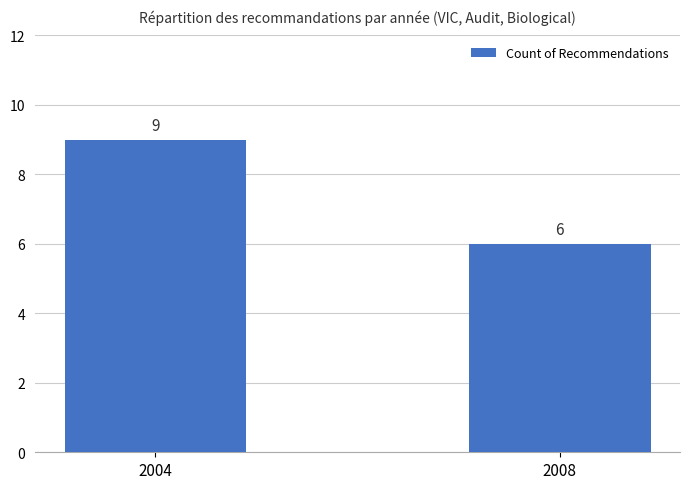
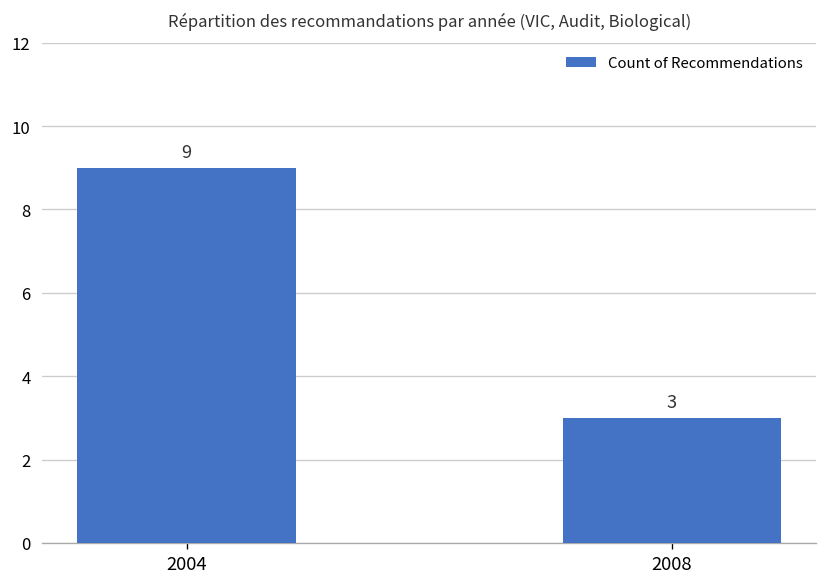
2008: 6 -> 3
